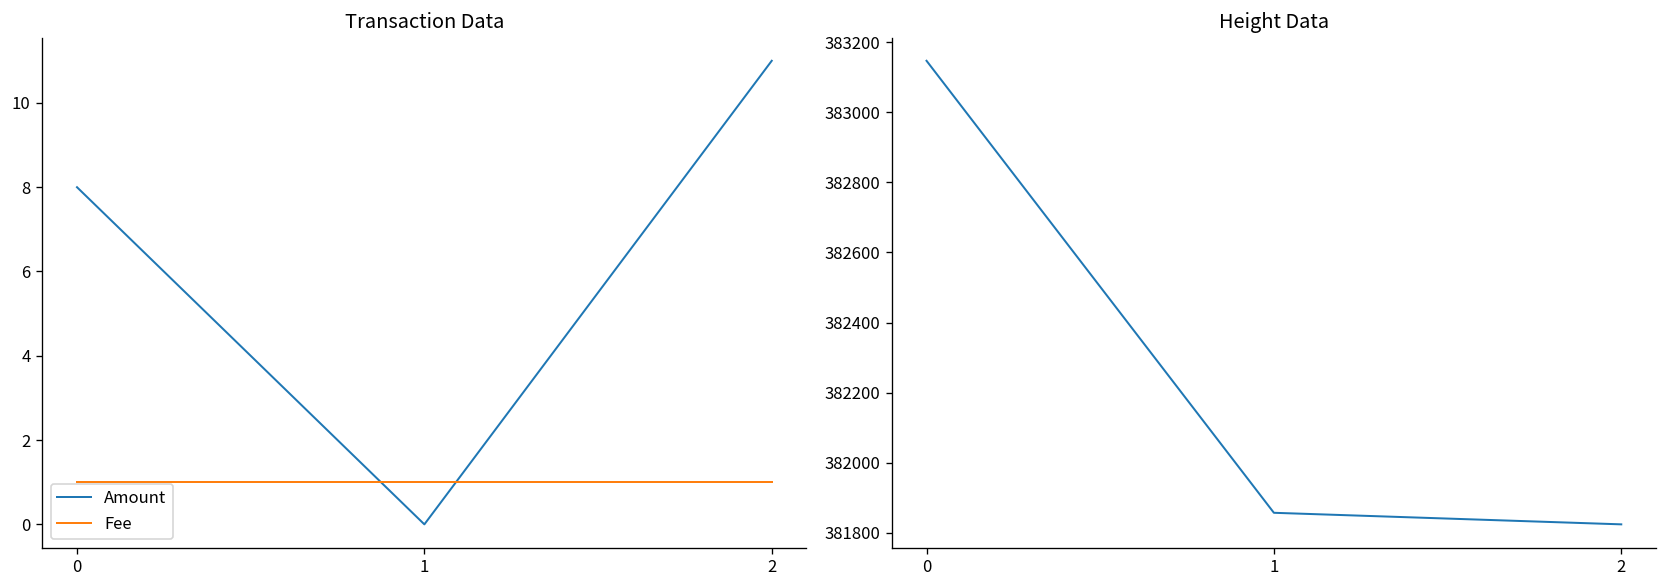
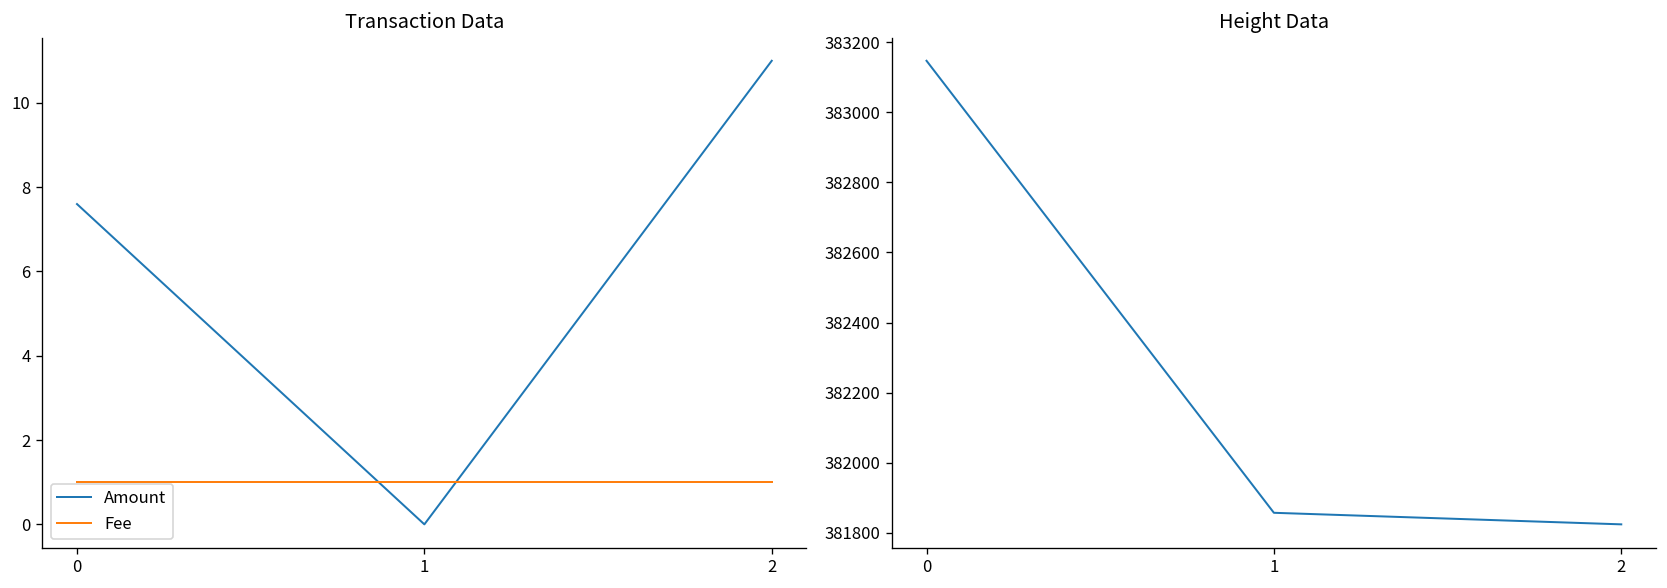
Transaction Data, Amount, 0: 8.0 -> 7.6
